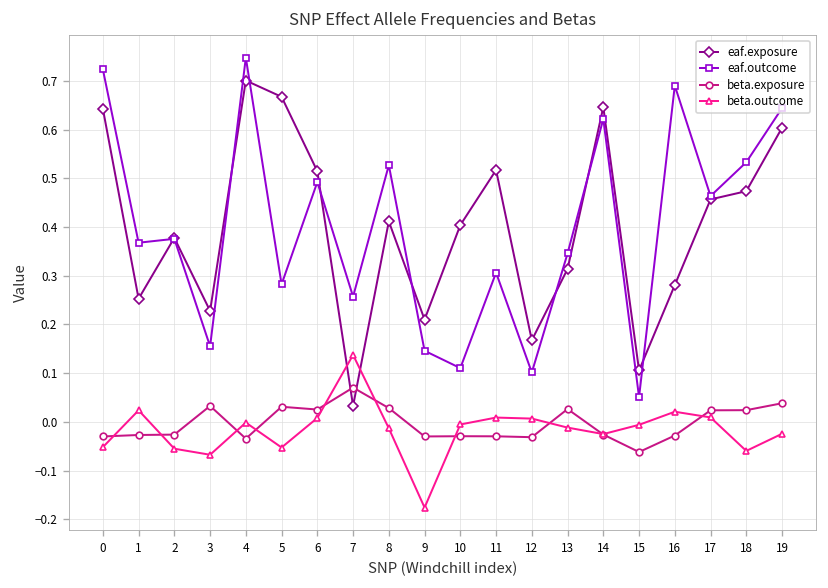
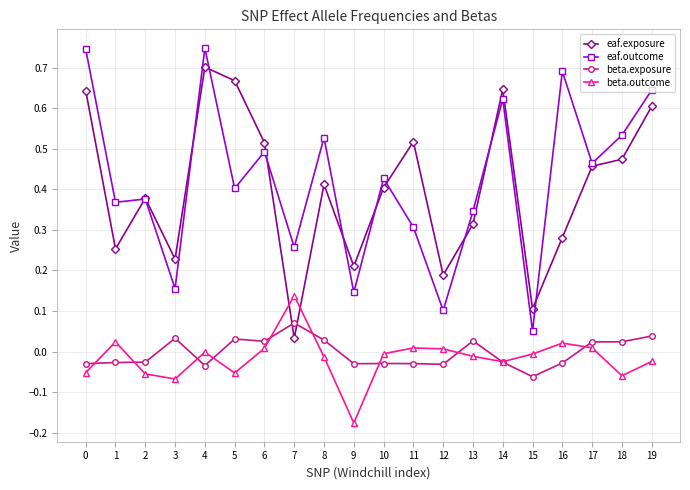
eaf.outcome, 0: 0.72 -> 0.75
eaf.outcome, 5: 0.28 -> 0.40
eaf.outcome, 10: 0.11 -> 0.43
eaf.exposure, 12: 0.17 -> 0.19
